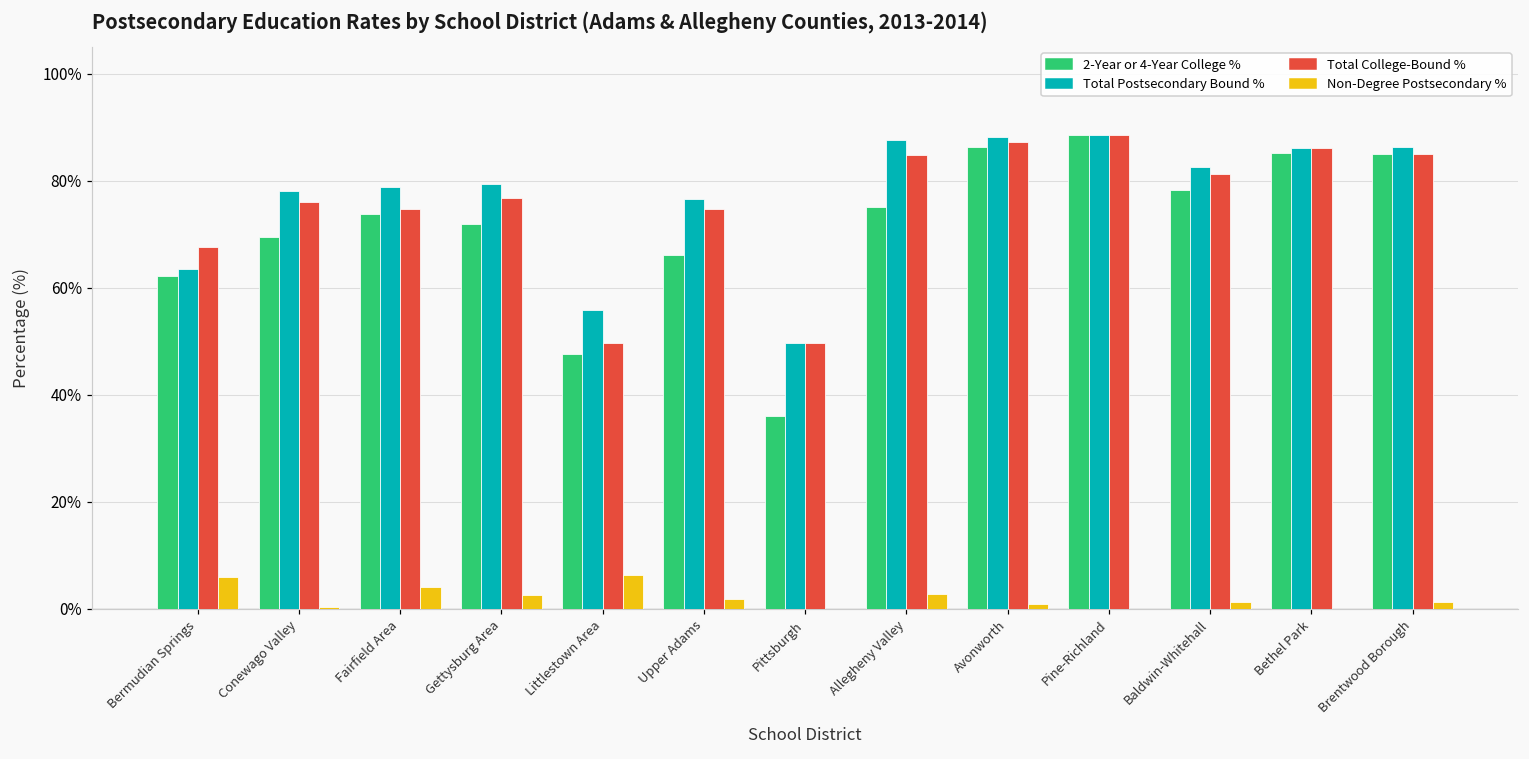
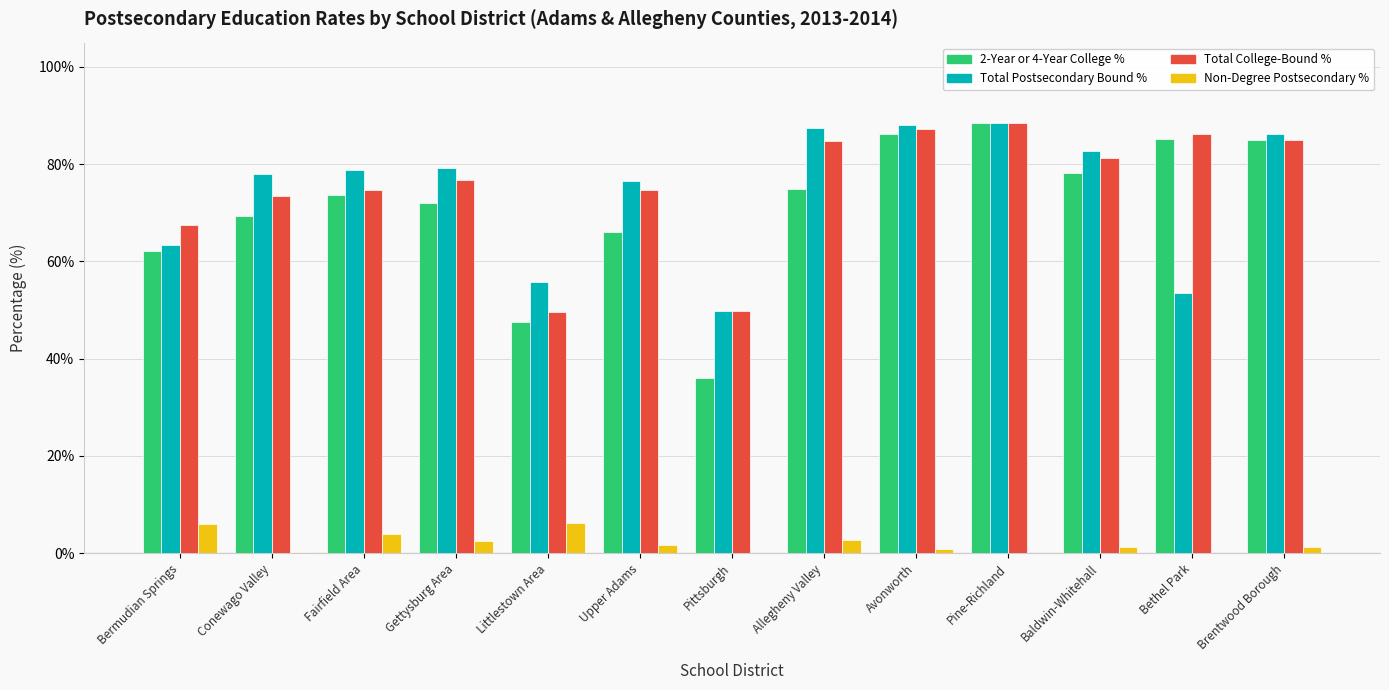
Total College-Bound %, Conewago Valley: 76% -> 73%
Total Postsecondary Bound %, Bethel Park: 86% -> 54%
